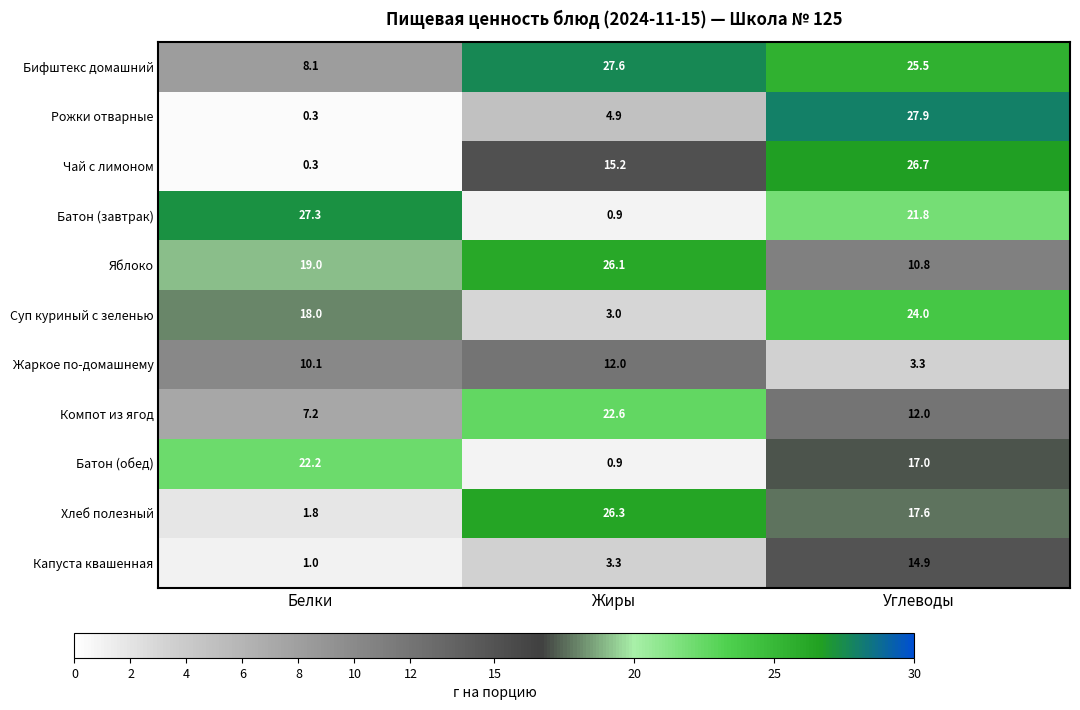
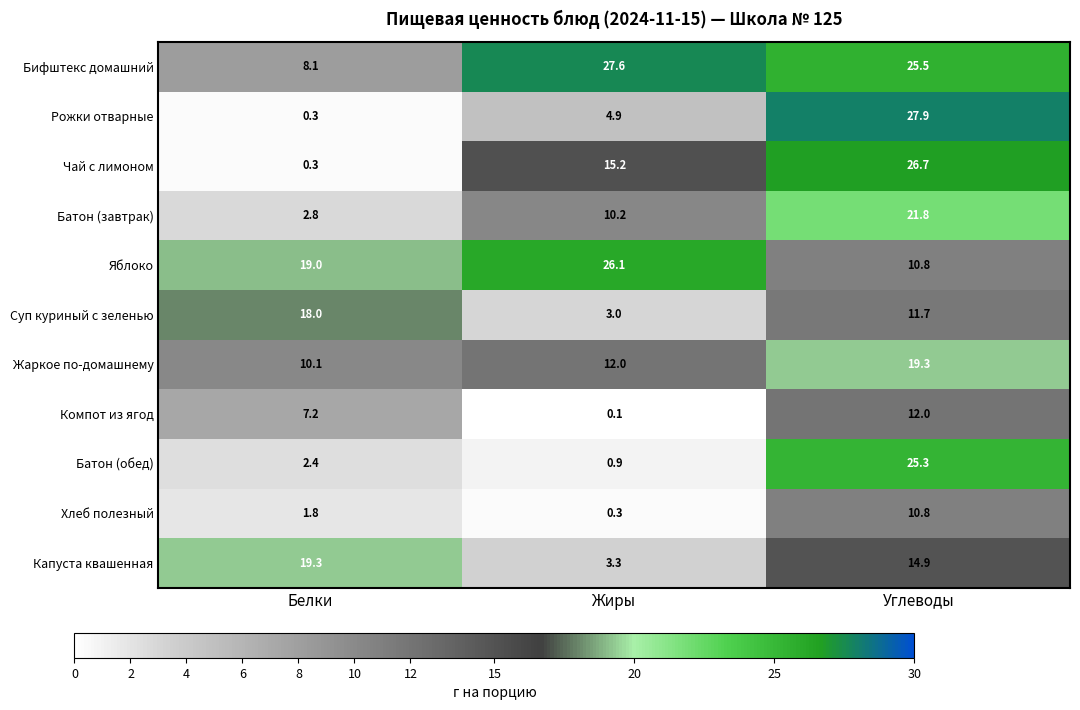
Батон (завтрак), Белки: 27.3 -> 2.8
Батон (завтрак), Жиры: 0.9 -> 10.2
Суп куриный с зеленью, Углеводы: 24.0 -> 11.7
Жаркое по-домашнему, Углеводы: 3.3 -> 19.3
Компот из ягод, Жиры: 22.6 -> 0.1
Батон (обед), Белки: 22.2 -> 2.4
Батон (обед), Углеводы: 17.0 -> 25.3
Хлеб полезный, Жиры: 26.3 -> 0.3
Хлеб полезный, Углеводы: 17.6 -> 10.8
Капуста квашенная, Белки: 1.0 -> 19.3
